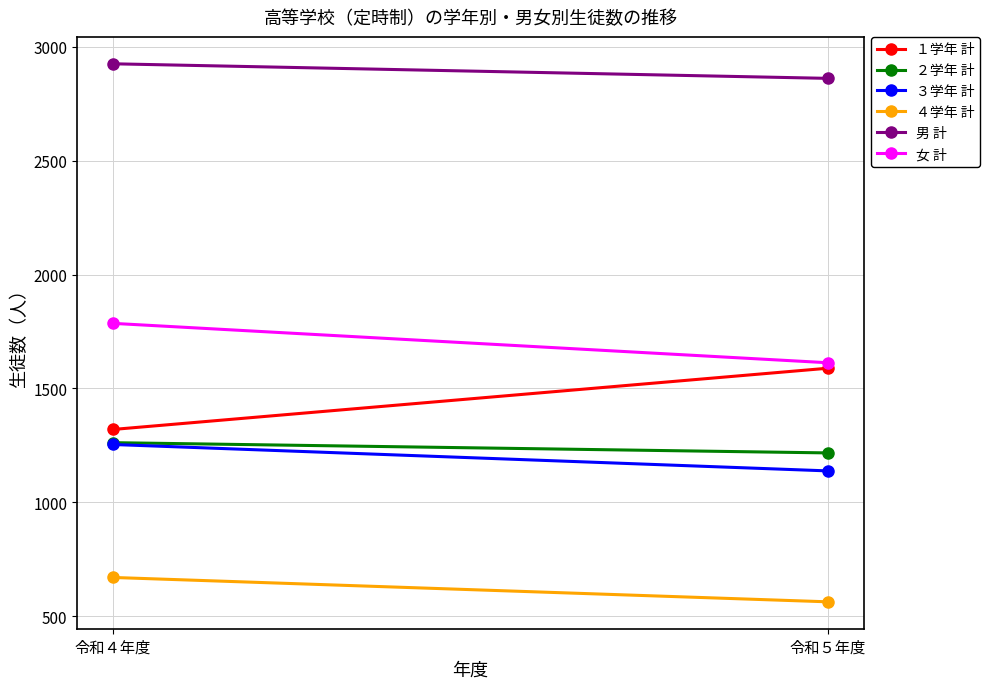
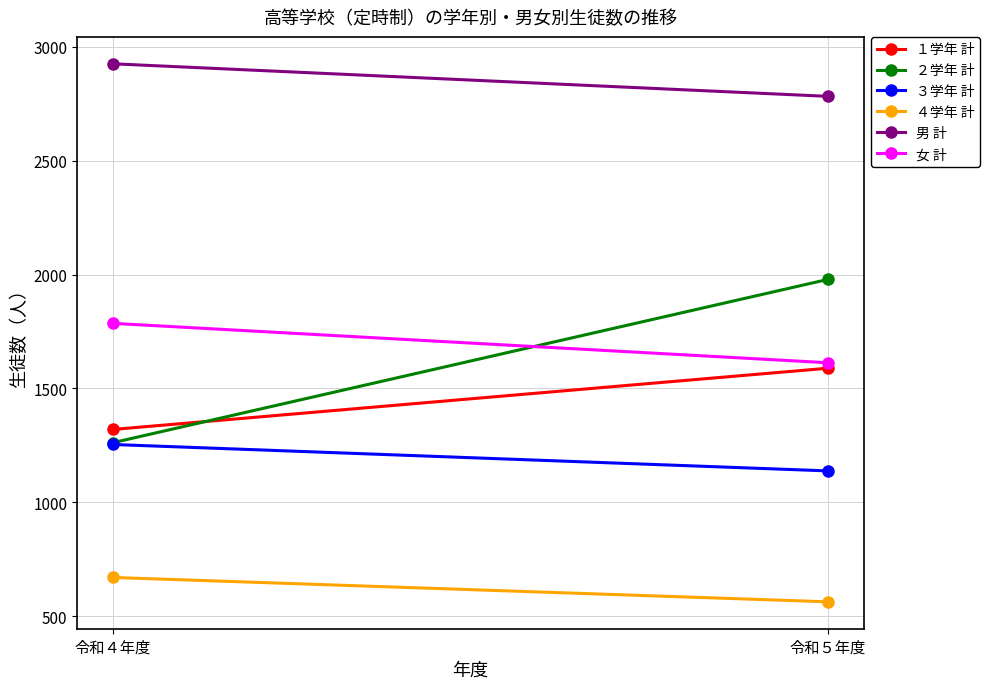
２学年 計, 令和５年度: 1220 -> 1980
男 計, 令和５年度: 2860 -> 2780
